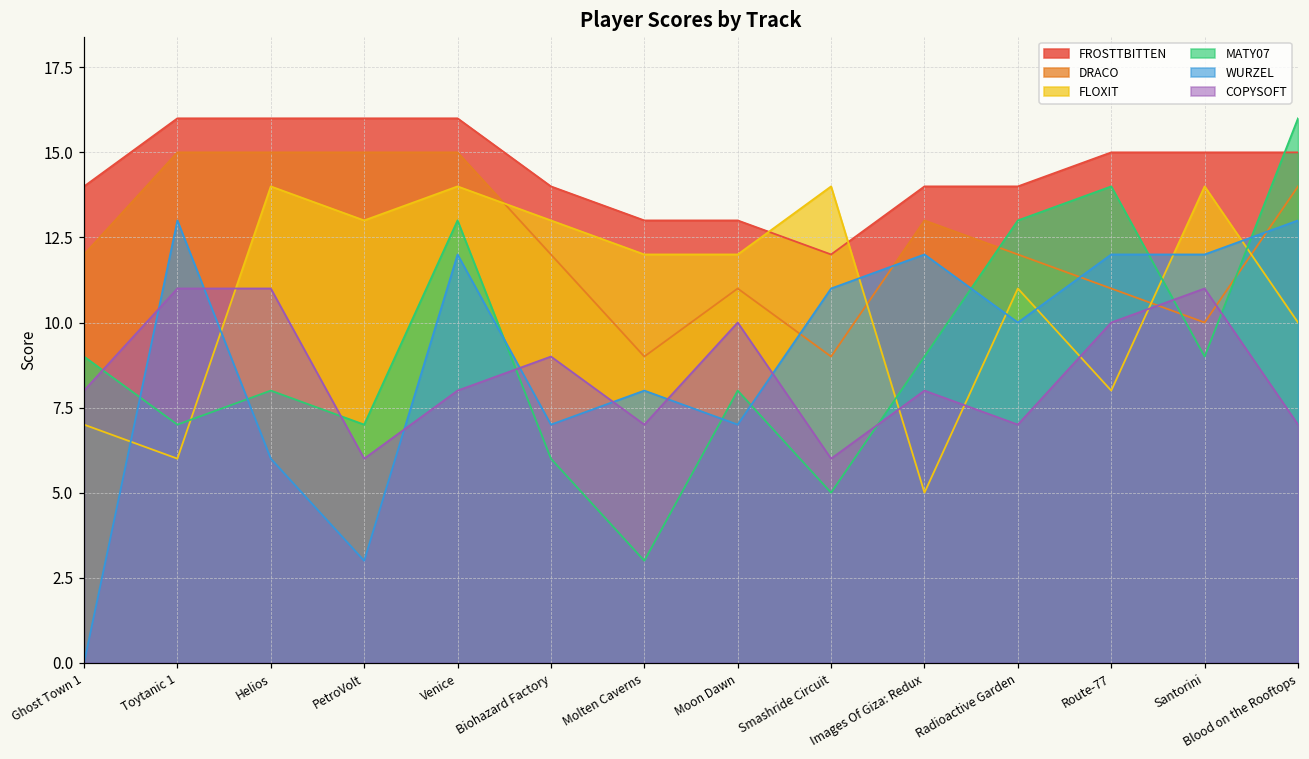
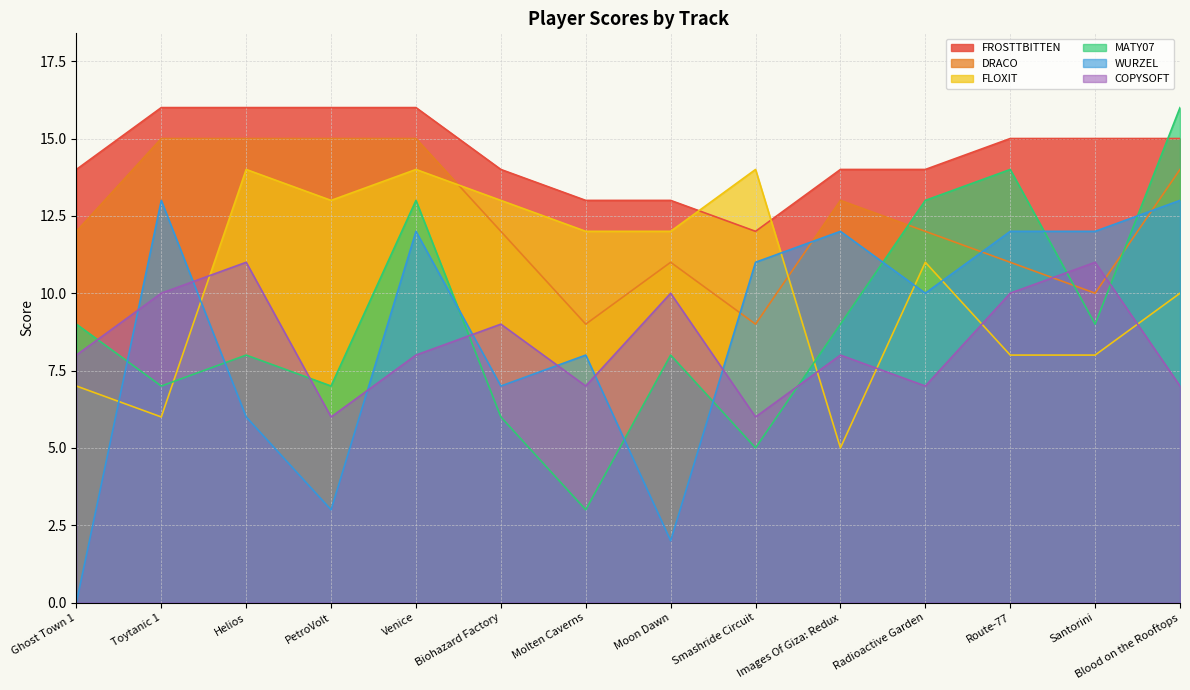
COPYSOFT, Toytanic 1: 11 -> 10
WURZEL, Moon Dawn: 7 -> 2
FLOXIT, Santorini: 14 -> 8
